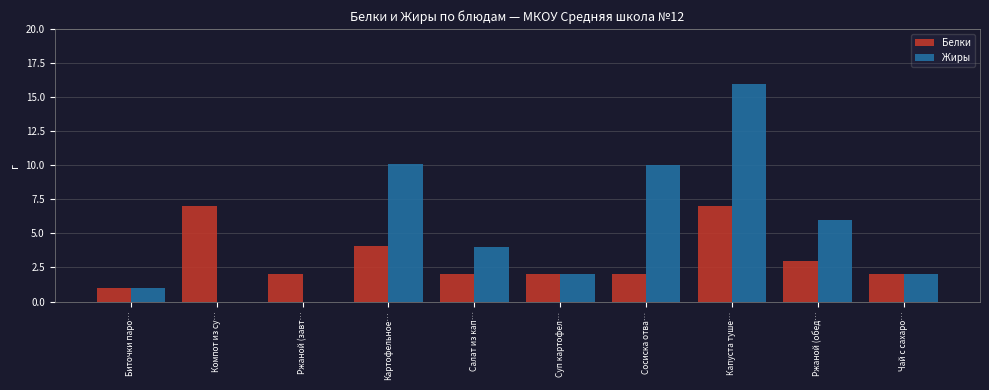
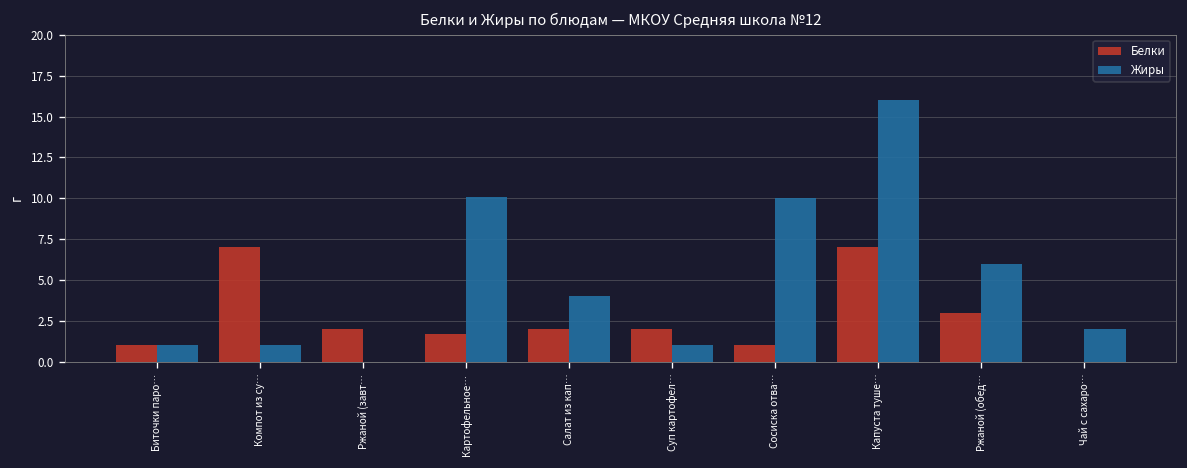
Жиры, Компот из су…: 0 -> 1
Белки, Картофельное…: 4.1 -> 1.7
Жиры, Суп картофел…: 2 -> 1
Белки, Сосиска отва…: 2 -> 1
Белки, Чай с сахаро…: 2 -> 0
